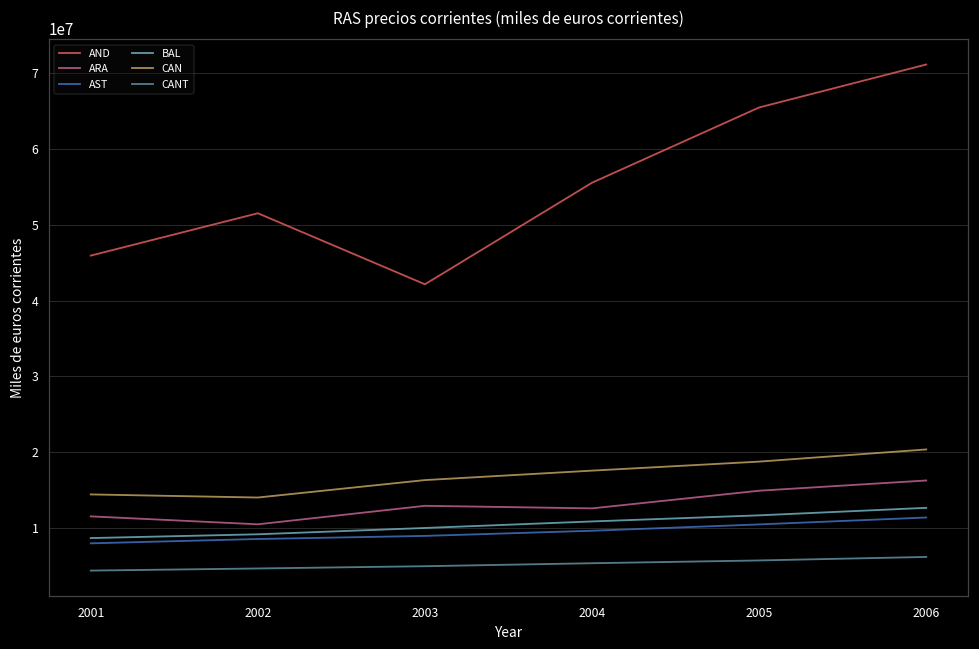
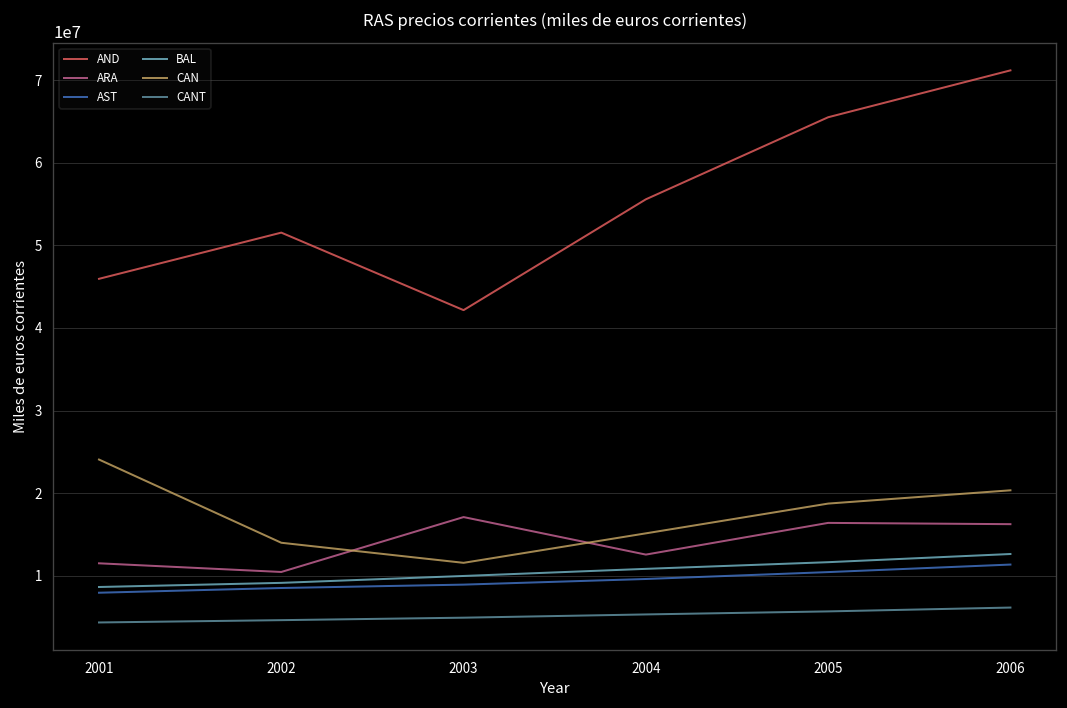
CAN, 2001: 14000000 -> 24000000
ARA, 2003: 13000000 -> 17000000
CAN, 2003: 16000000 -> 12000000
CAN, 2004: 18000000 -> 15000000
ARA, 2005: 15000000 -> 16000000
